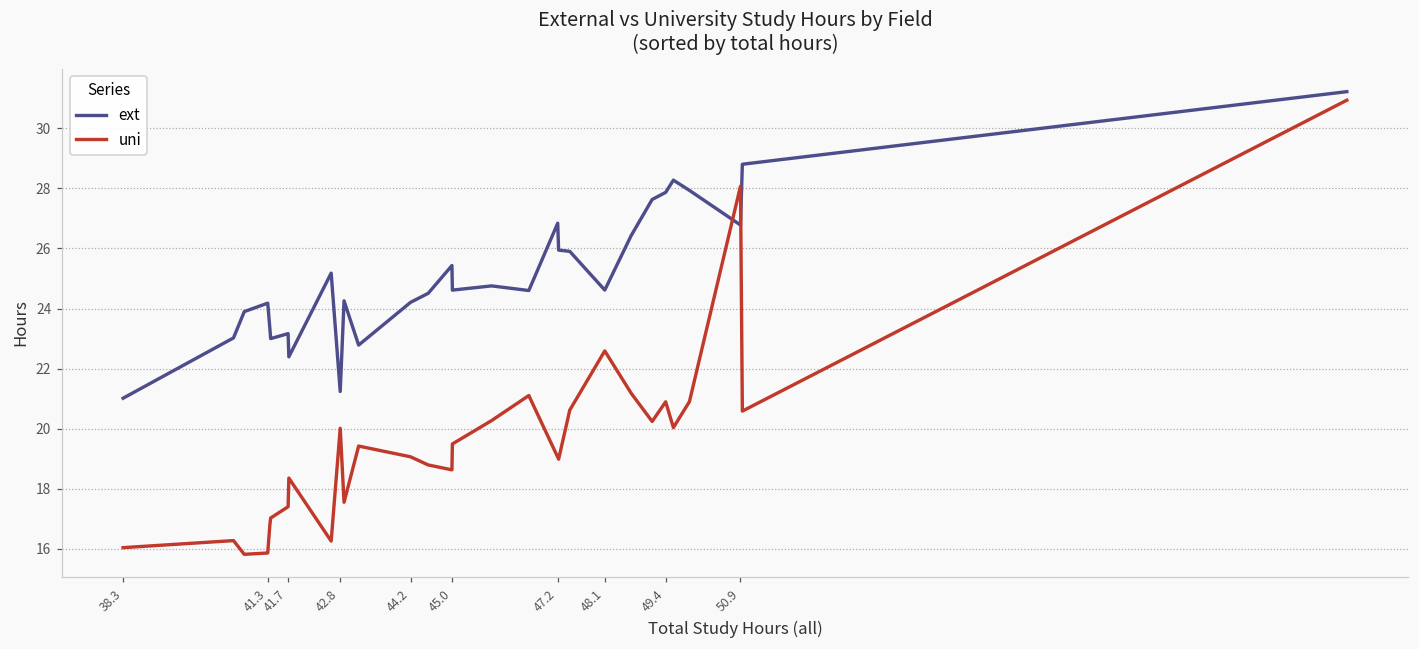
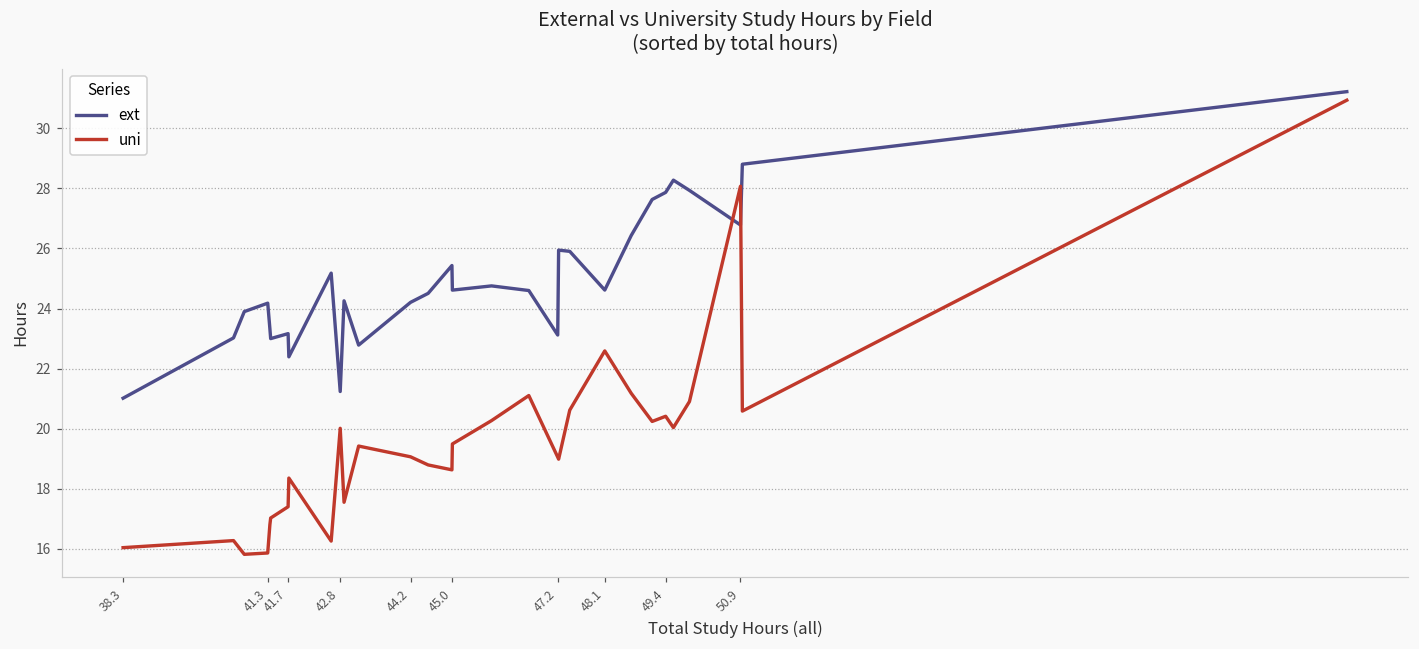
ext, 47.2: 26.8 -> 23.1
uni, 49.4: 20.9 -> 20.4
